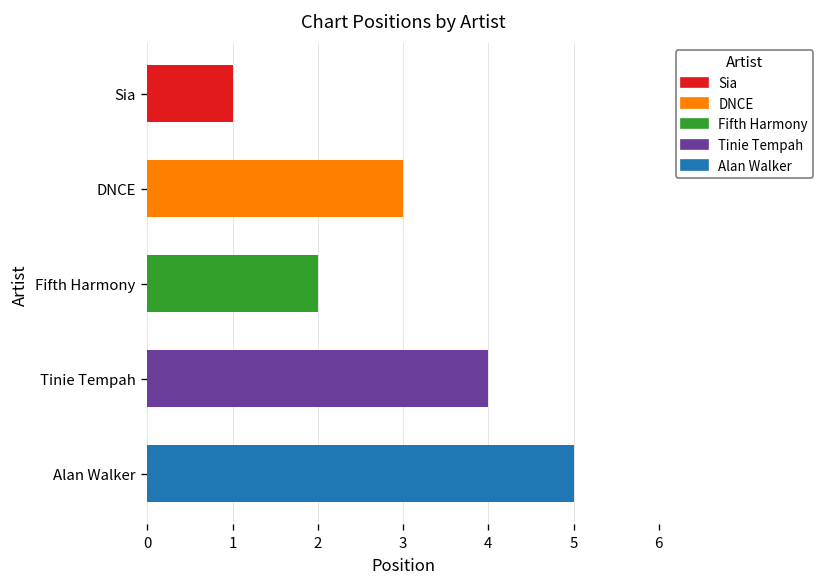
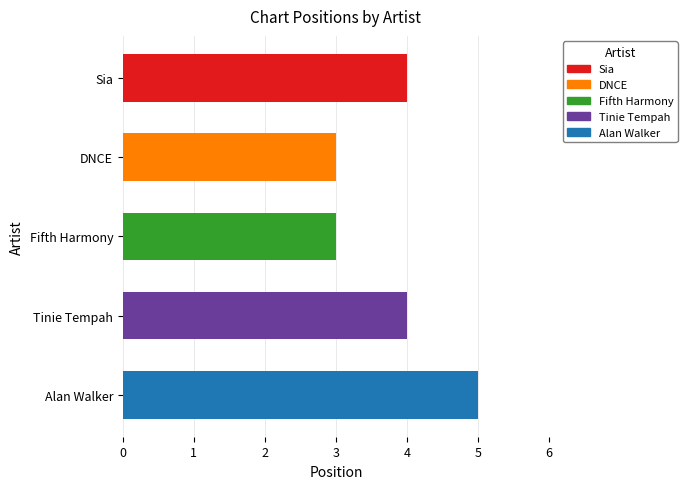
Sia: 1 -> 4
Fifth Harmony: 2 -> 3
